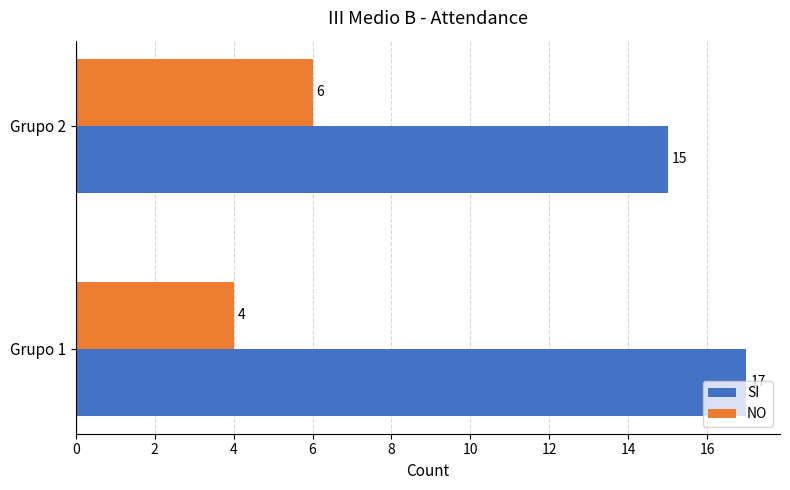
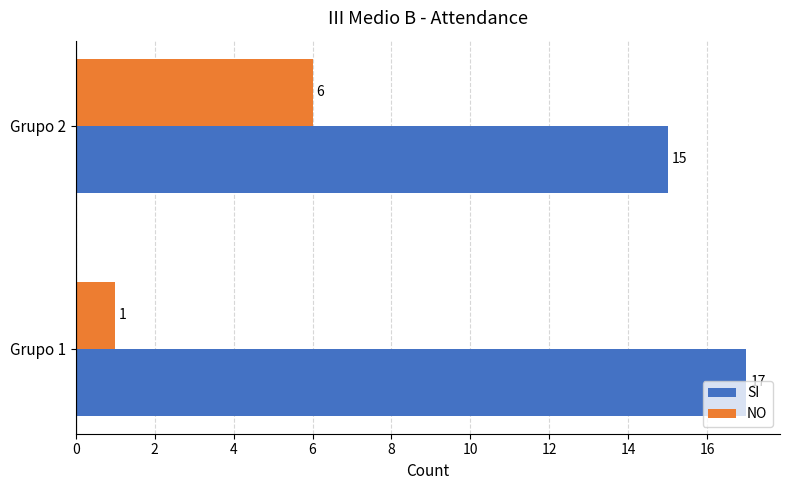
NO, Grupo 1: 4 -> 1
